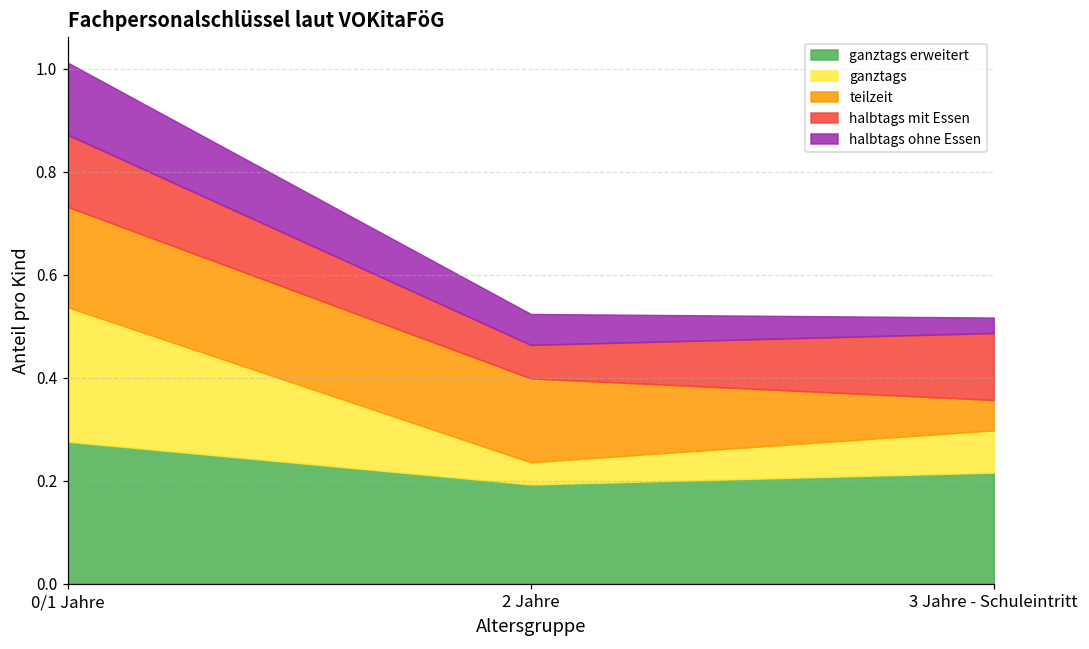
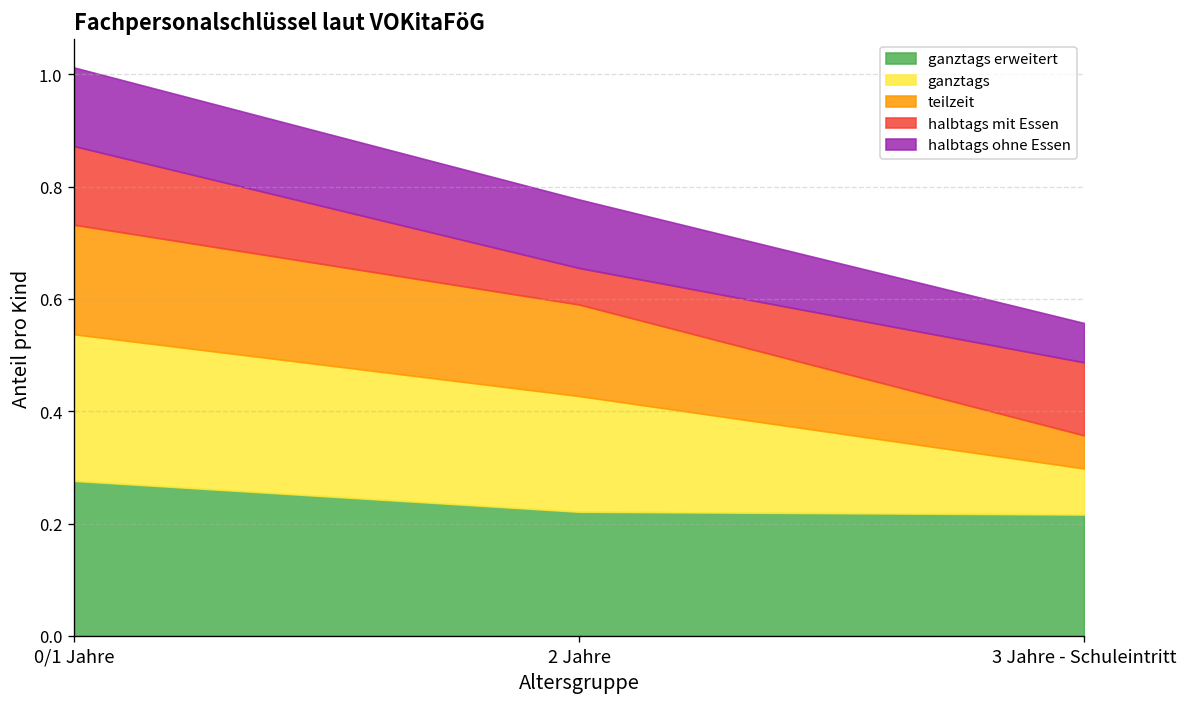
ganztags erweitert, 2 Jahre: 0.19 -> 0.22
ganztags, 2 Jahre: 0.04 -> 0.21
halbtags ohne Essen, 2 Jahre: 0.06 -> 0.12
halbtags ohne Essen, 3 Jahre - Schuleintritt: 0.03 -> 0.07
